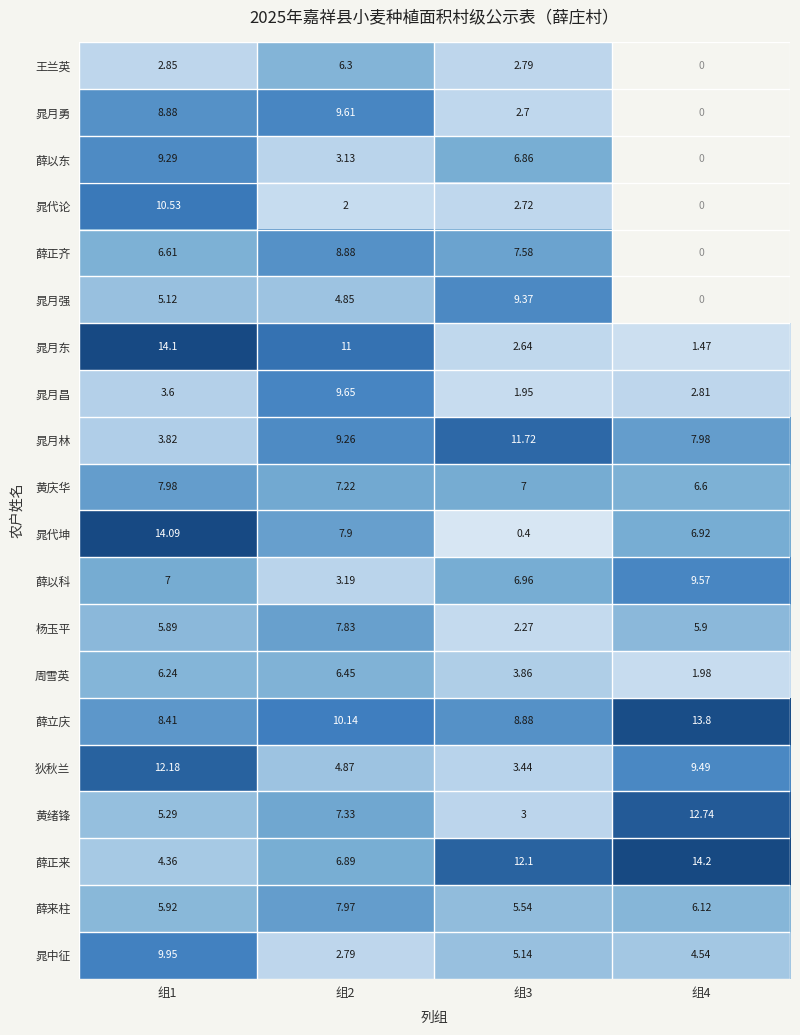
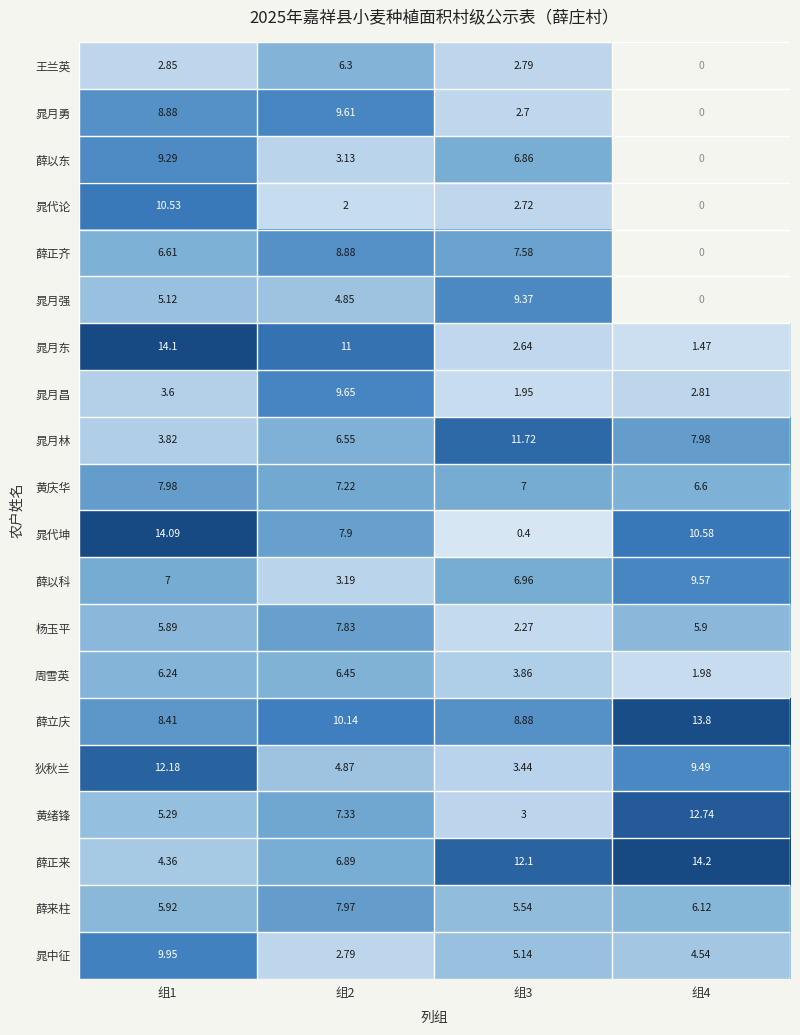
晁月林, 组2: 9.26 -> 6.55
晁代坤, 组4: 6.92 -> 10.58
